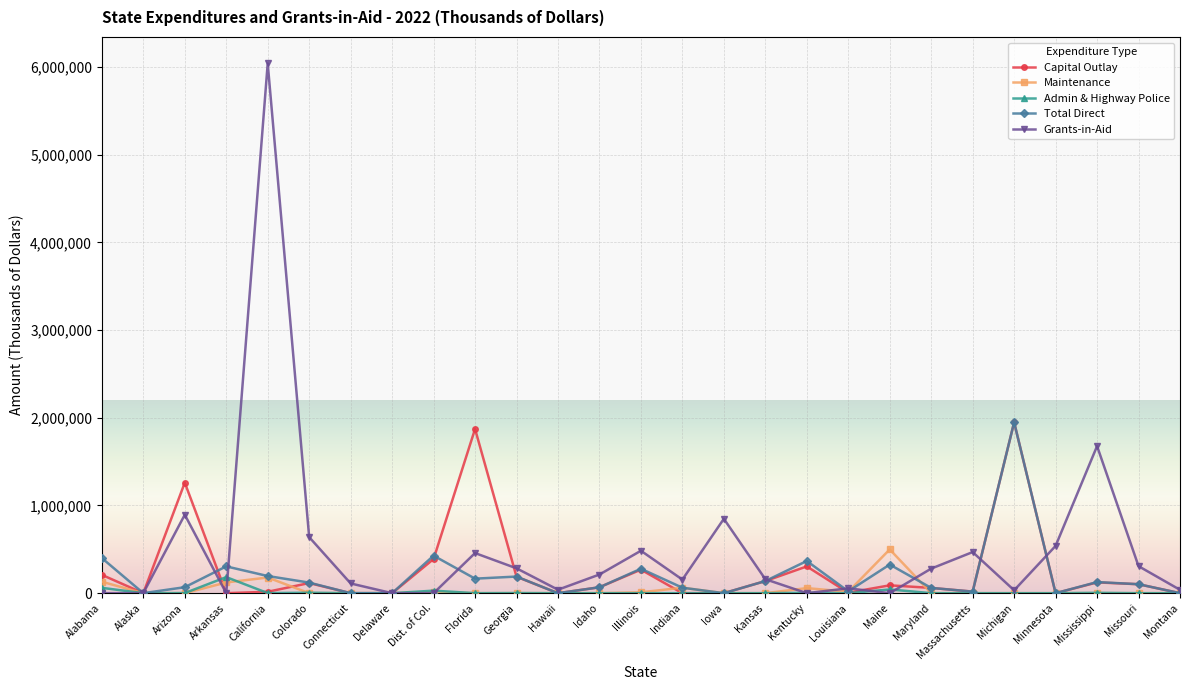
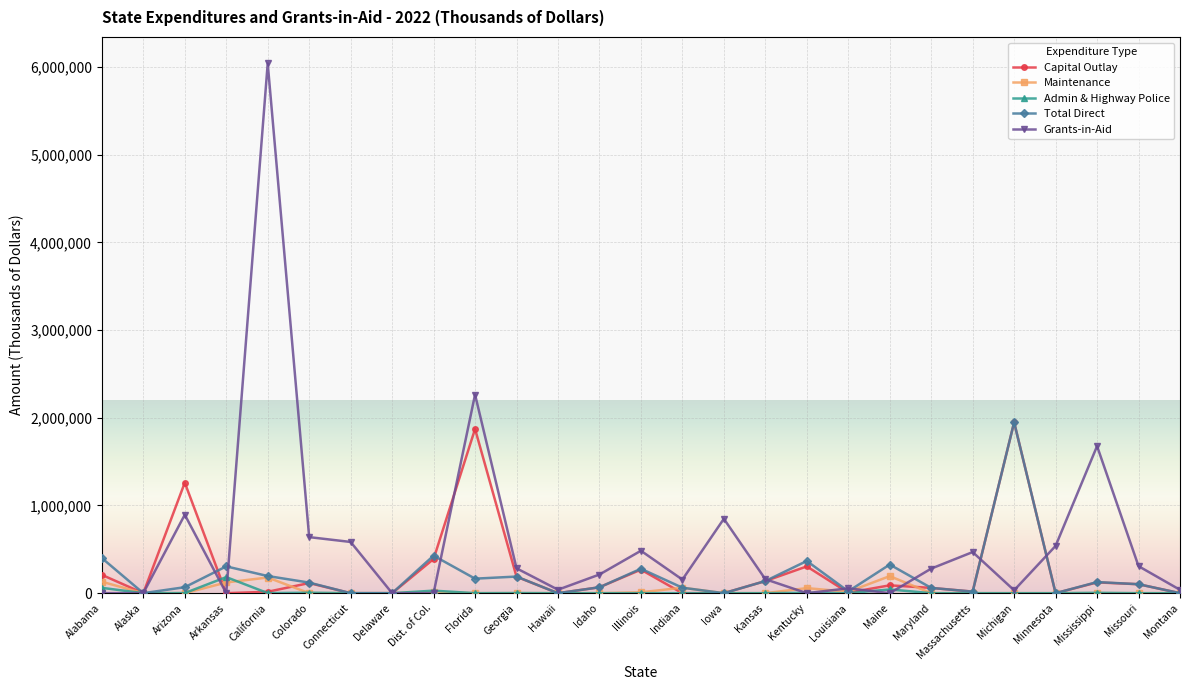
Grants-in-Aid, Connecticut: 100,000 -> 600,000
Grants-in-Aid, Florida: 500,000 -> 2,300,000
Maintenance, Maine: 500,000 -> 200,000
